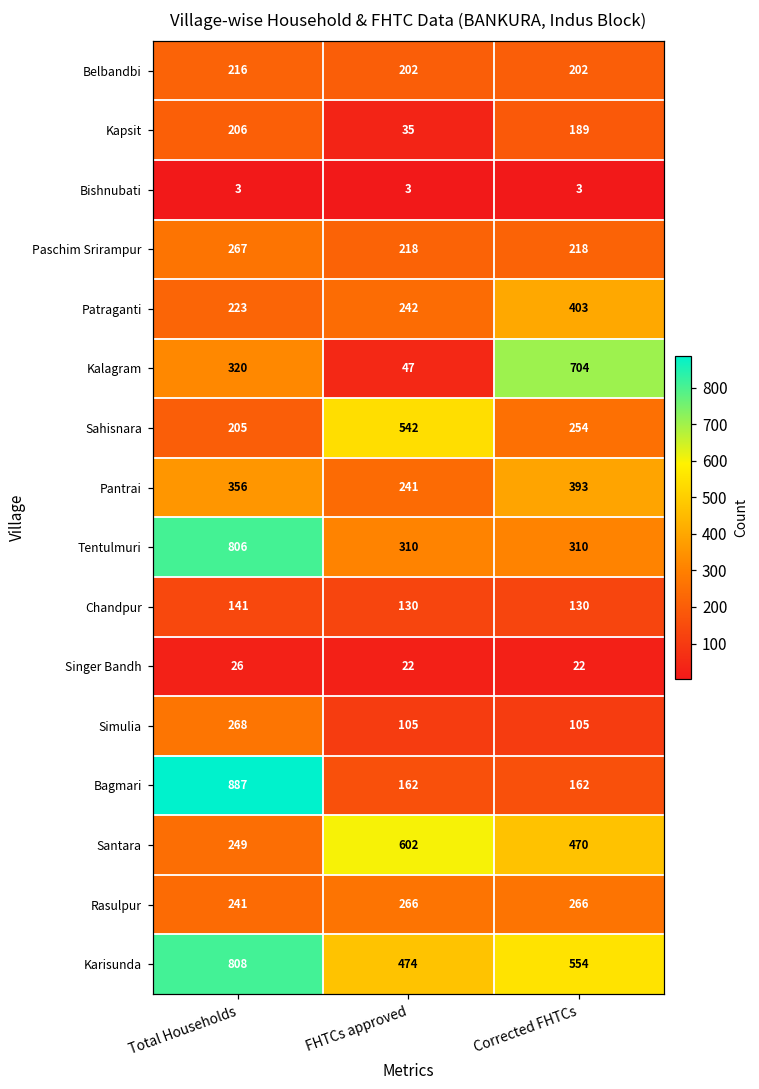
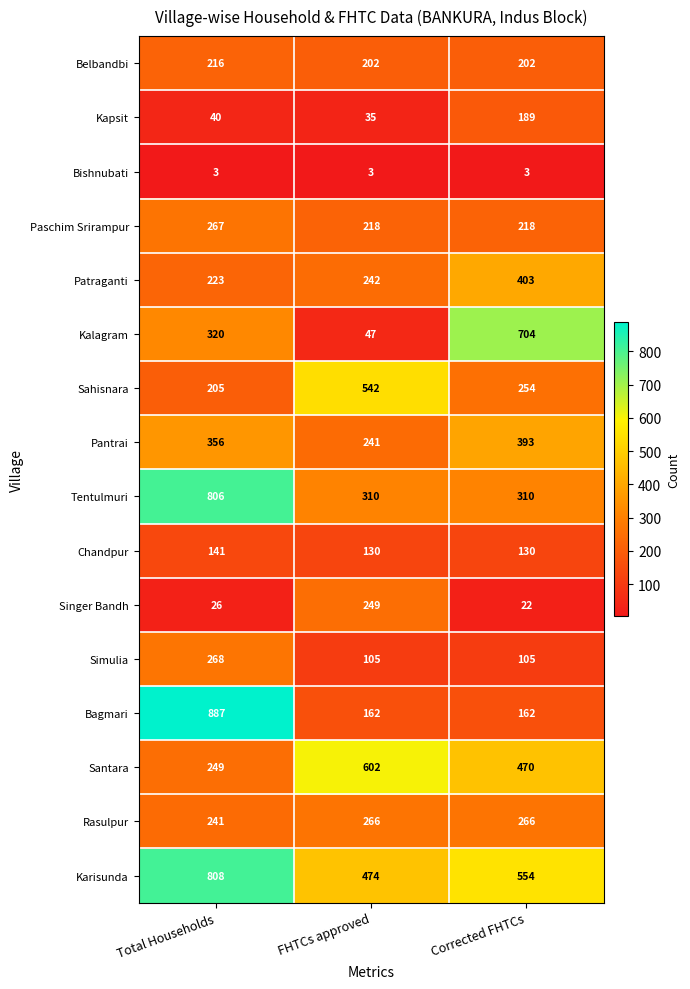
Kapsit, Total Households: 206 -> 40
Singer Bandh, FHTCs approved: 22 -> 249
